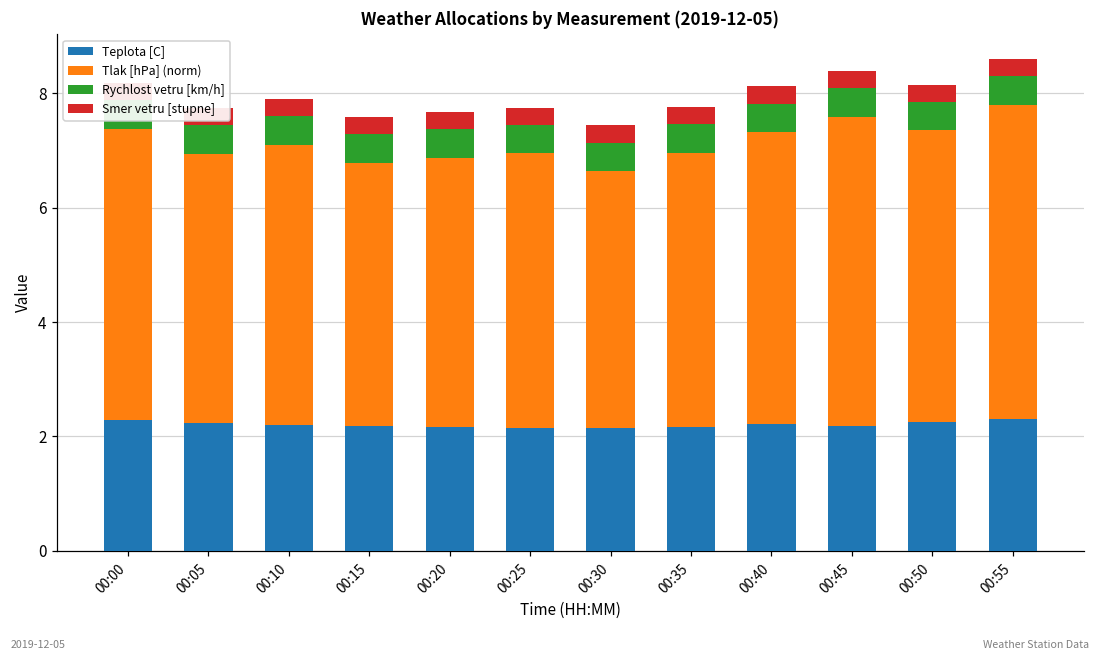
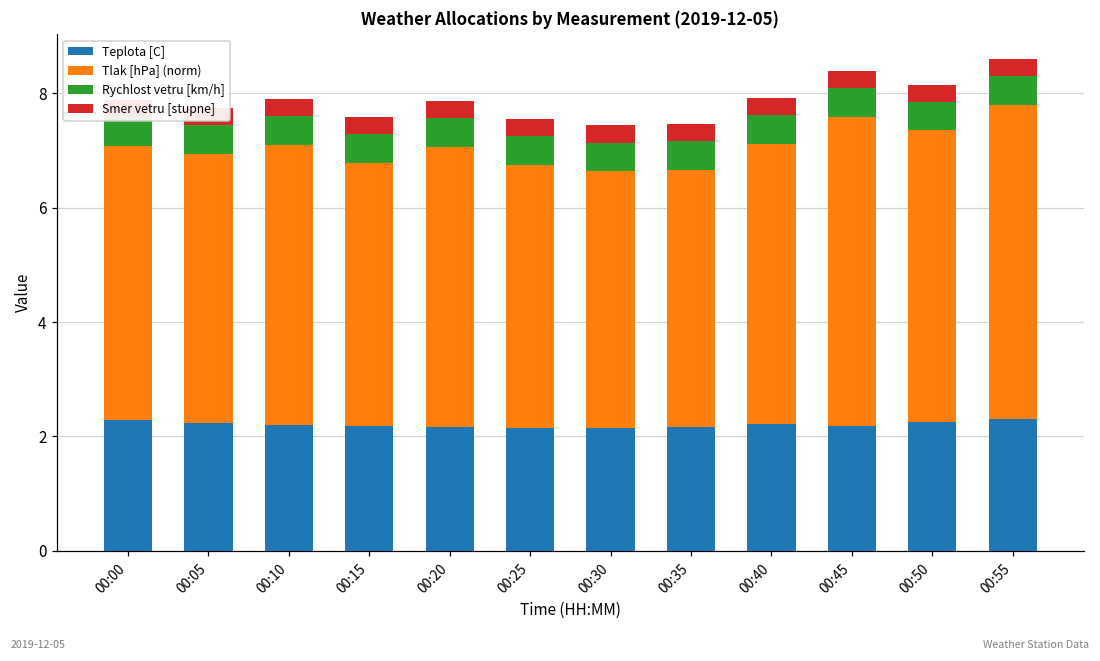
Tlak [hPa] (norm), 00:00: 5.1 -> 4.8
Tlak [hPa] (norm), 00:20: 4.7 -> 4.9
Tlak [hPa] (norm), 00:25: 4.8 -> 4.6
Tlak [hPa] (norm), 00:35: 4.8 -> 4.5
Tlak [hPa] (norm), 00:40: 5.1 -> 4.9
